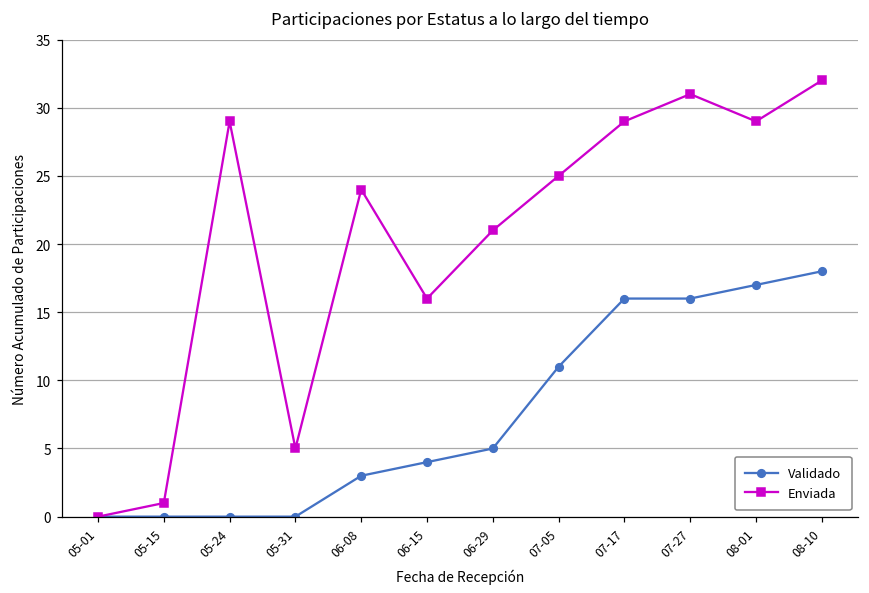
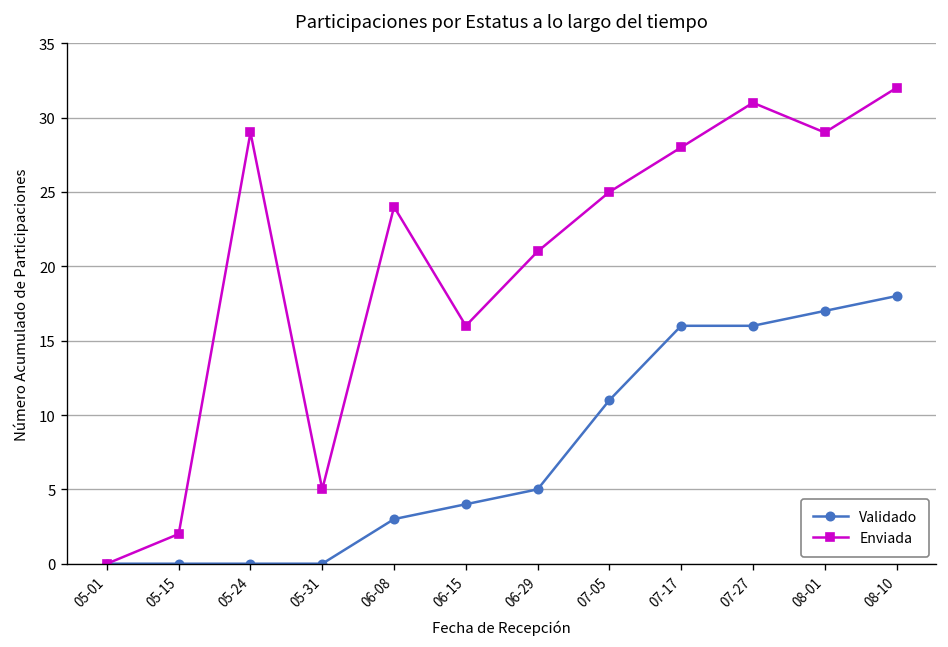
Enviada, 05-15: 1 -> 2
Enviada, 07-17: 29 -> 28
